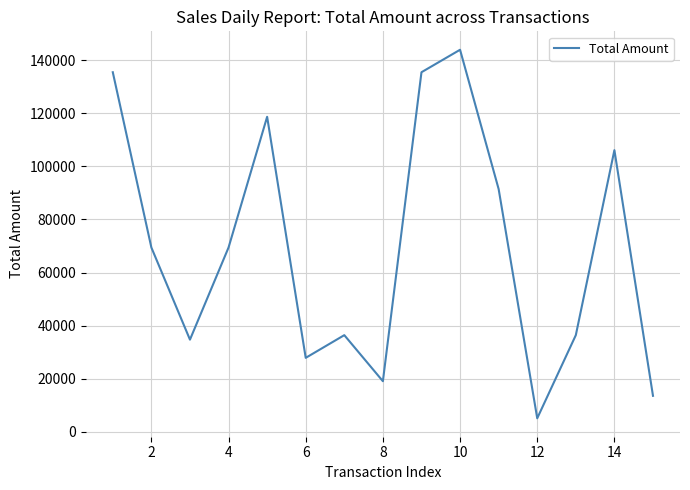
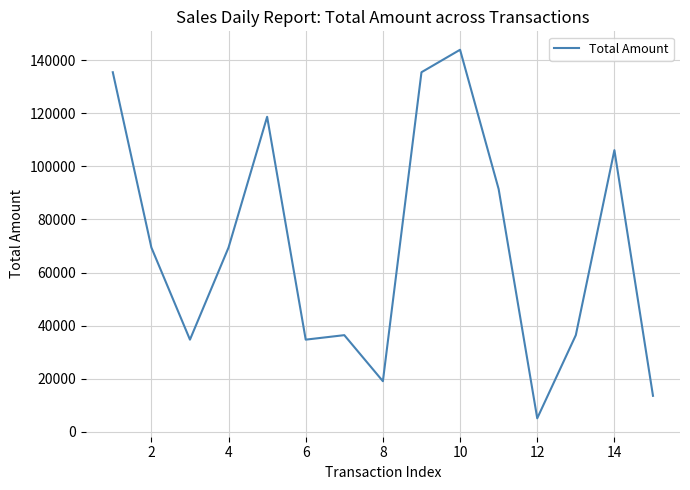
6: 28000 -> 35000
